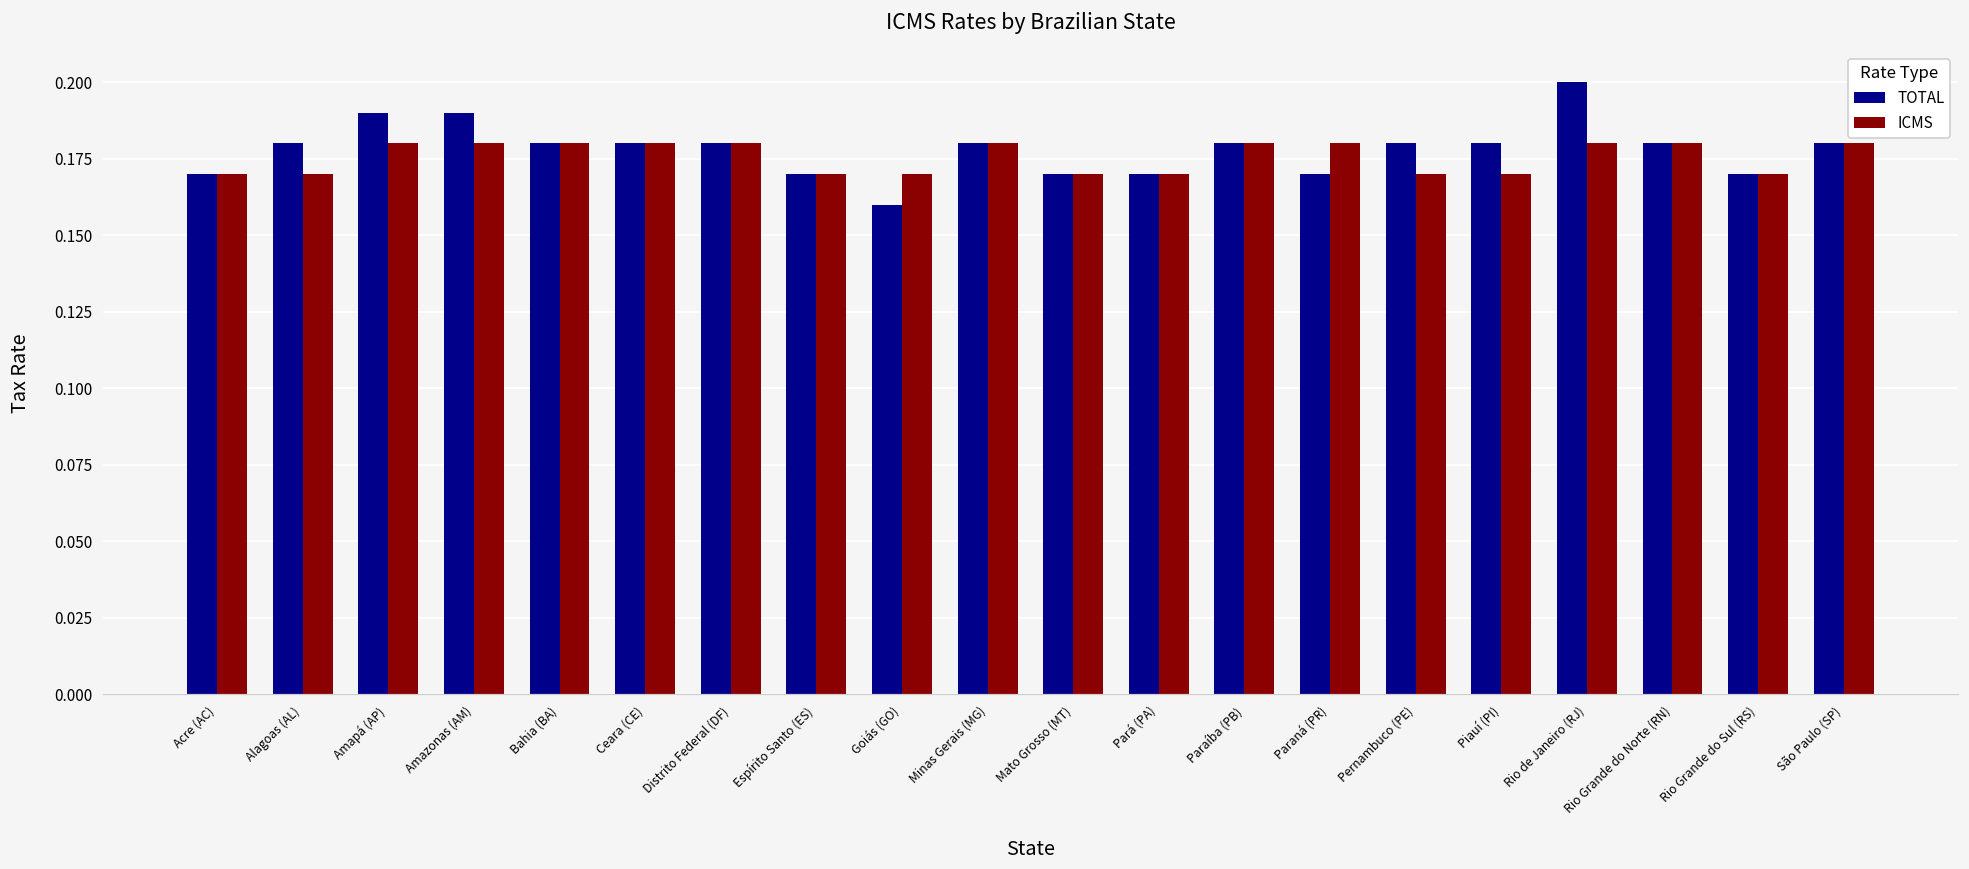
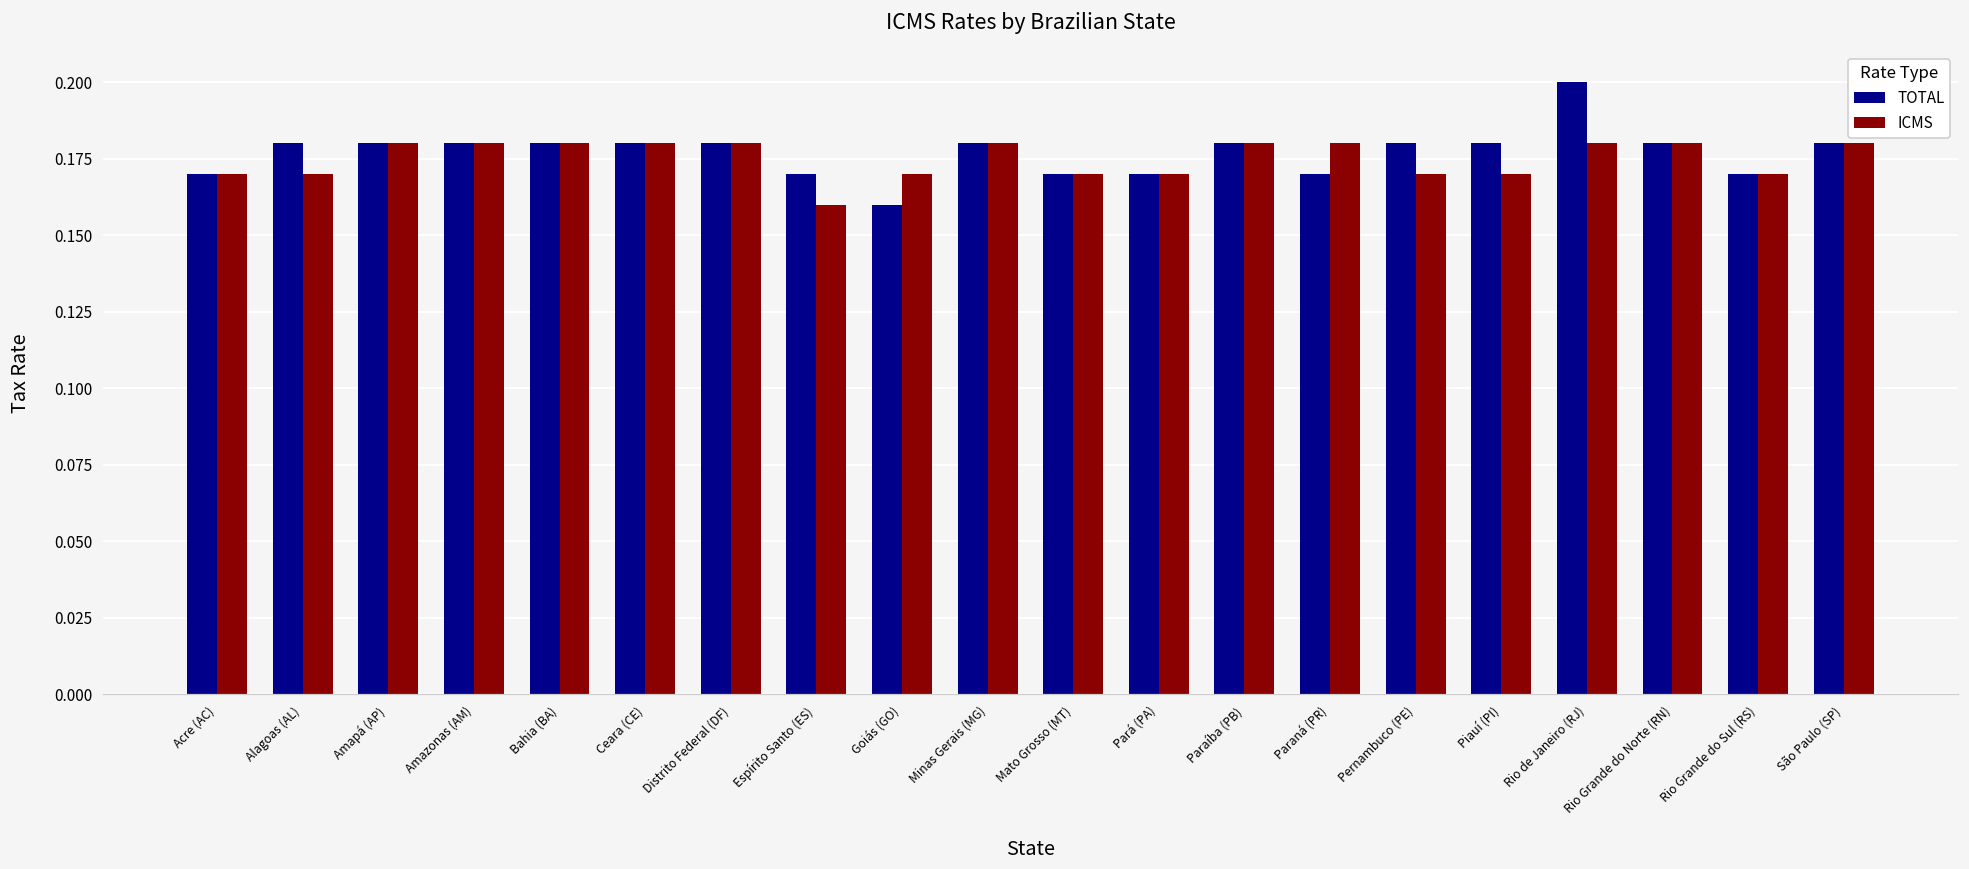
TOTAL, Amapá (AP): 0.19 -> 0.18
TOTAL, Amazonas (AM): 0.19 -> 0.18
ICMS, Espírito Santo (ES): 0.17 -> 0.16
